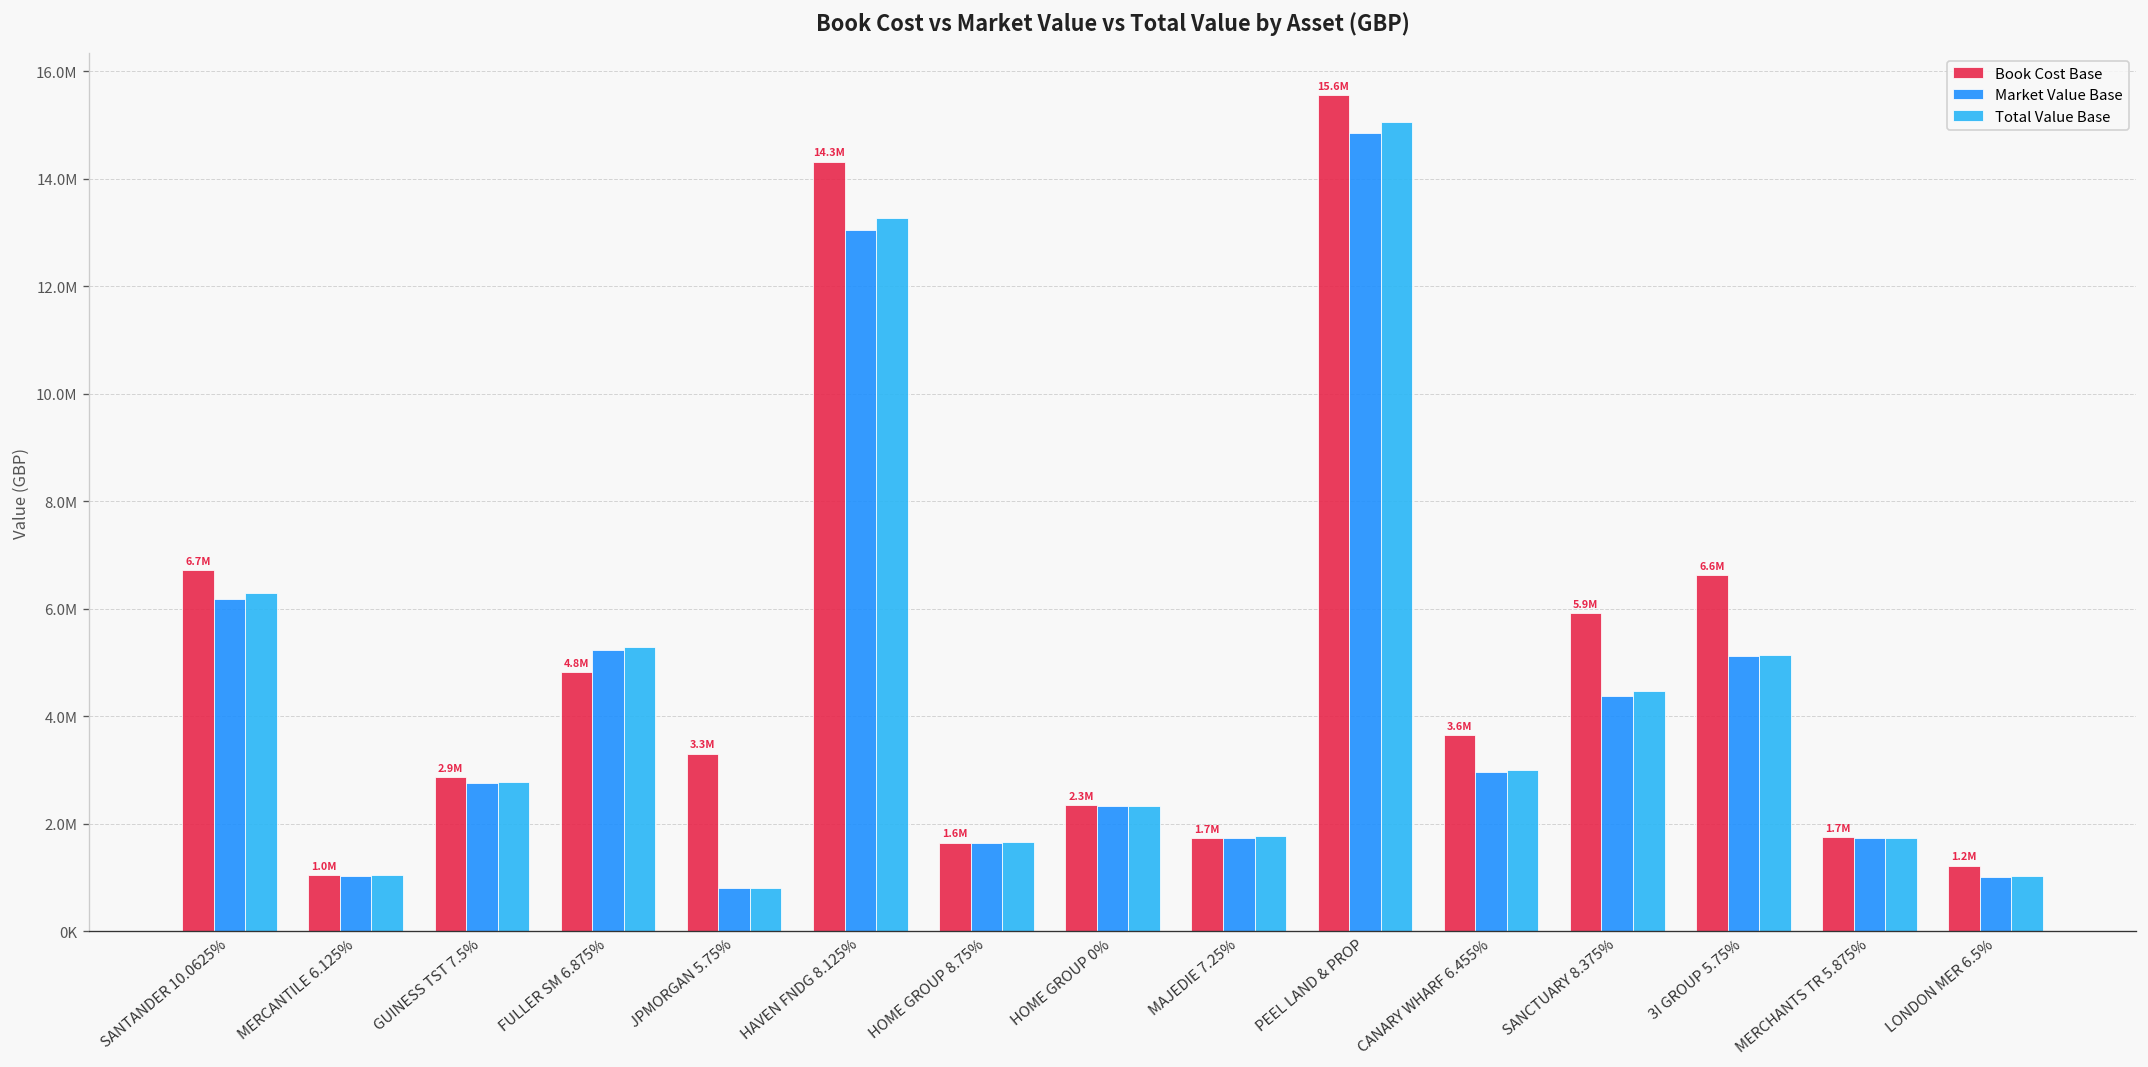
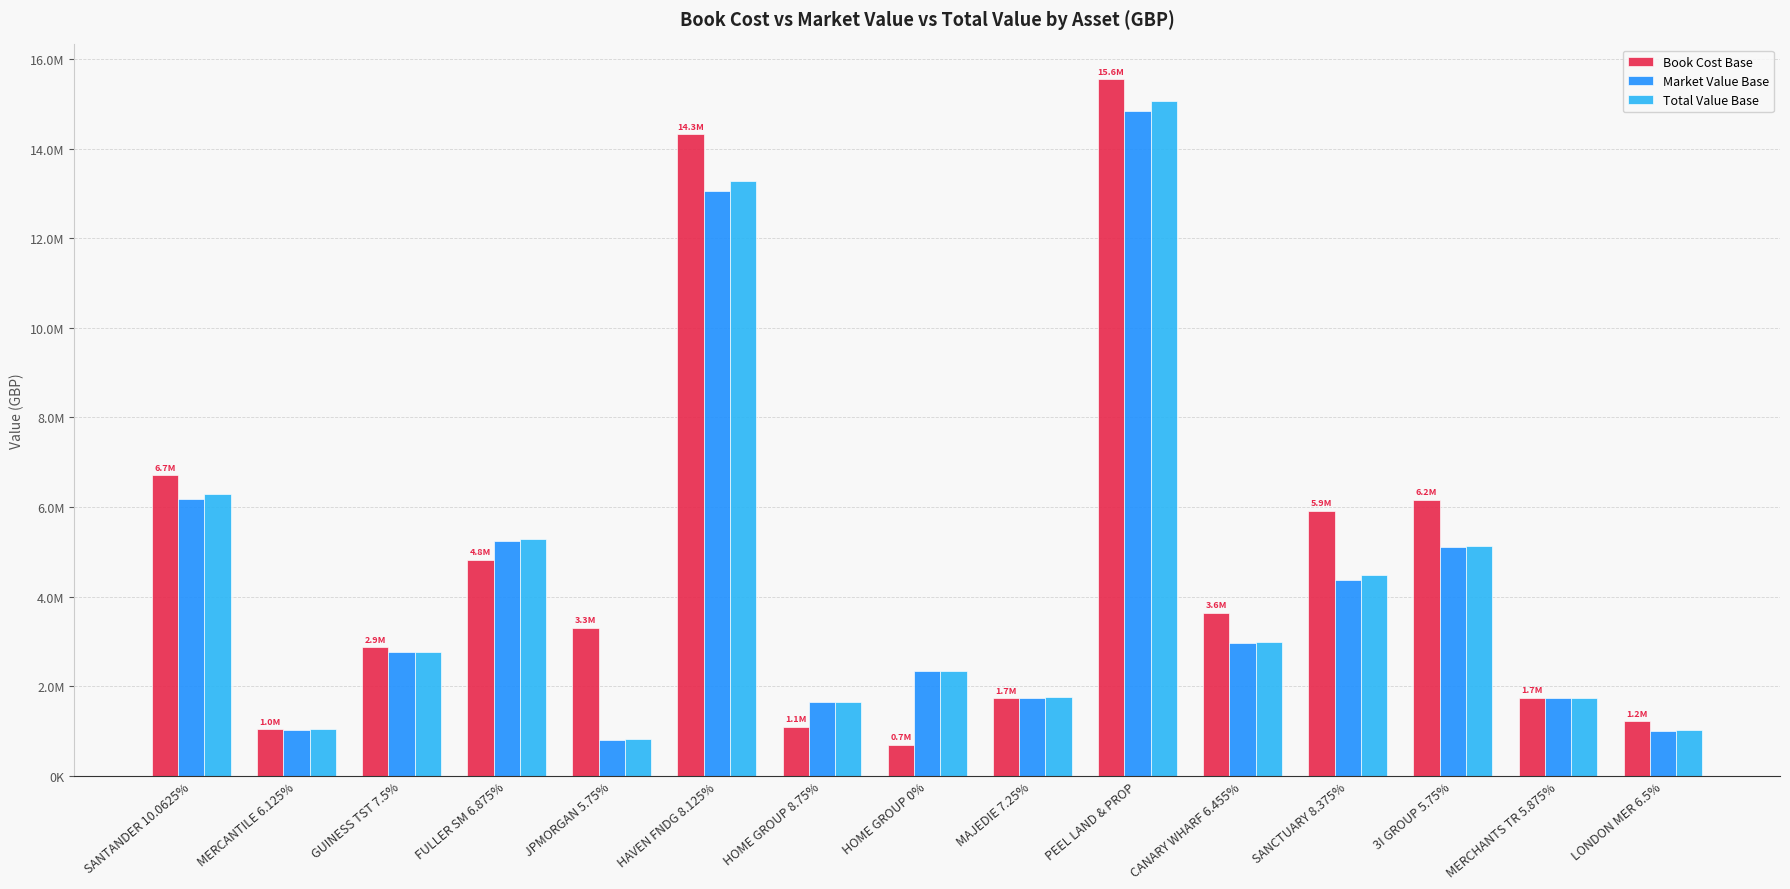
Book Cost Base, HOME GROUP 8.75%: 1.6M -> 1.1M
Book Cost Base, HOME GROUP 0%: 2.3M -> 0.7M
Book Cost Base, 3I GROUP 5.75%: 6.6M -> 6.2M
